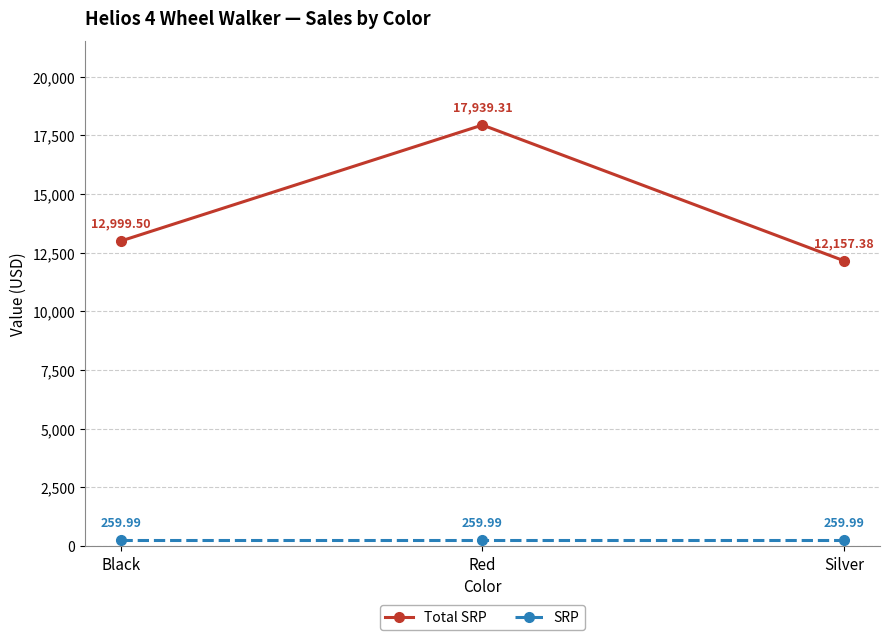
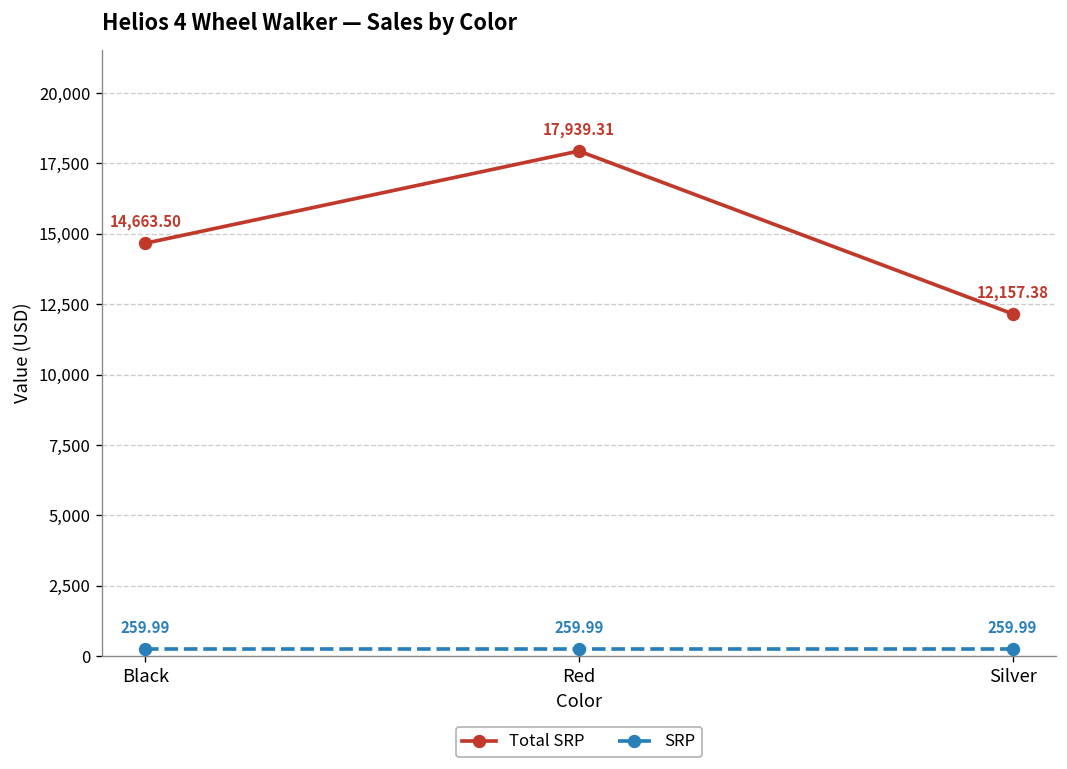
Total SRP, Black: 12,999.50 -> 14,663.50
